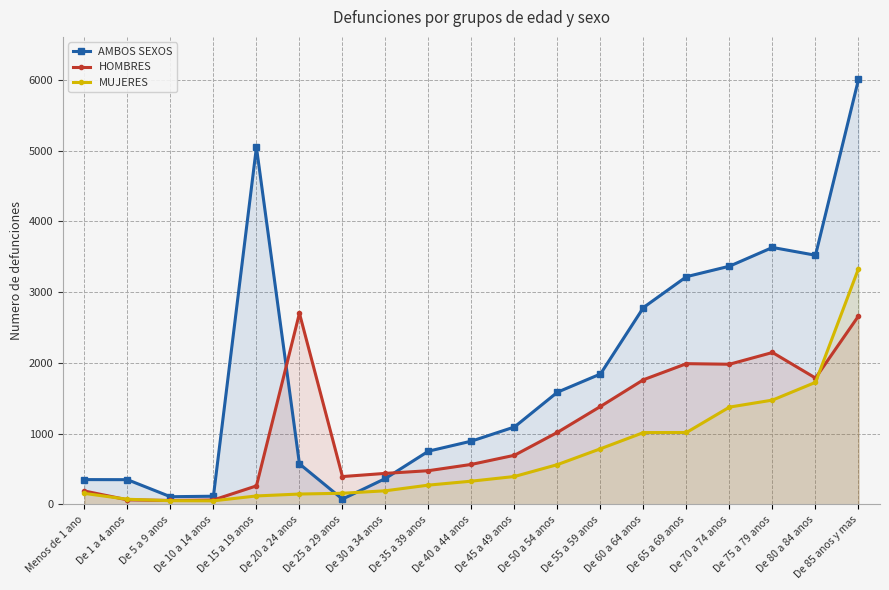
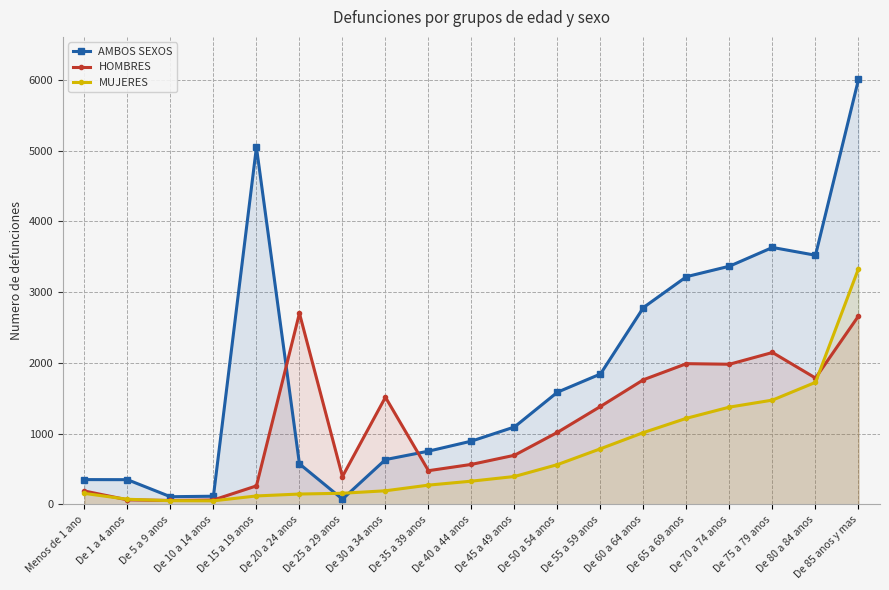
AMBOS SEXOS, De 30 a 34 anos: 400 -> 600
HOMBRES, De 30 a 34 anos: 400 -> 1500
MUJERES, De 65 a 69 anos: 1000 -> 1200
